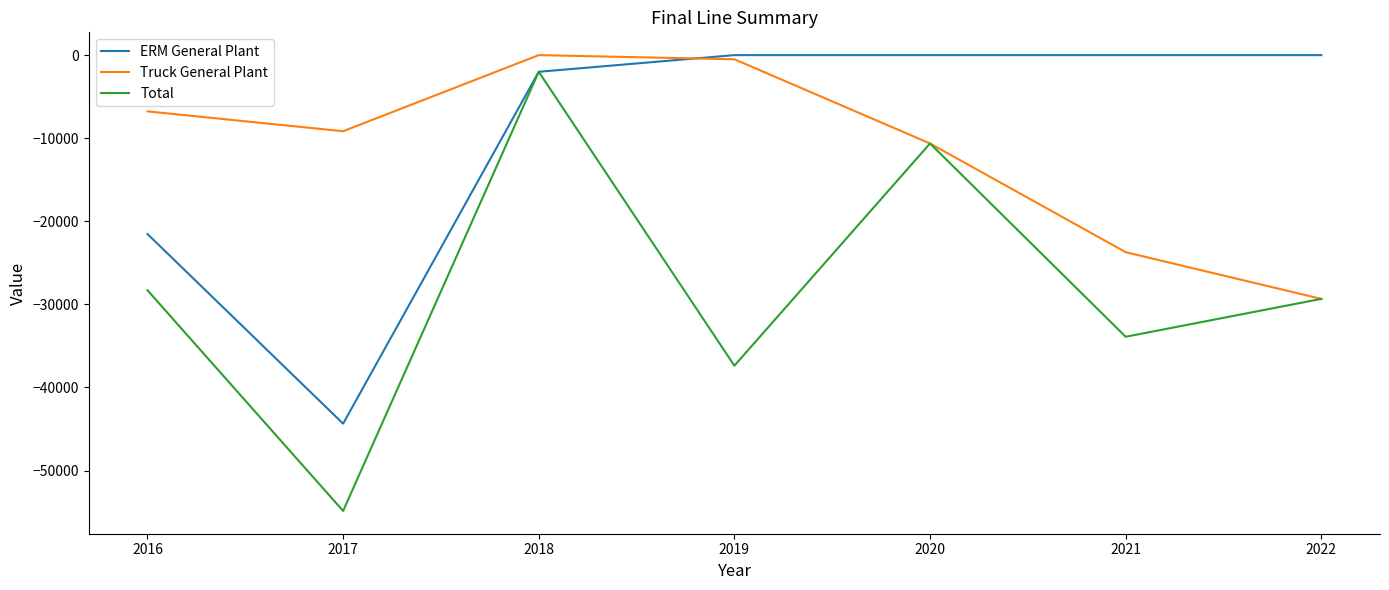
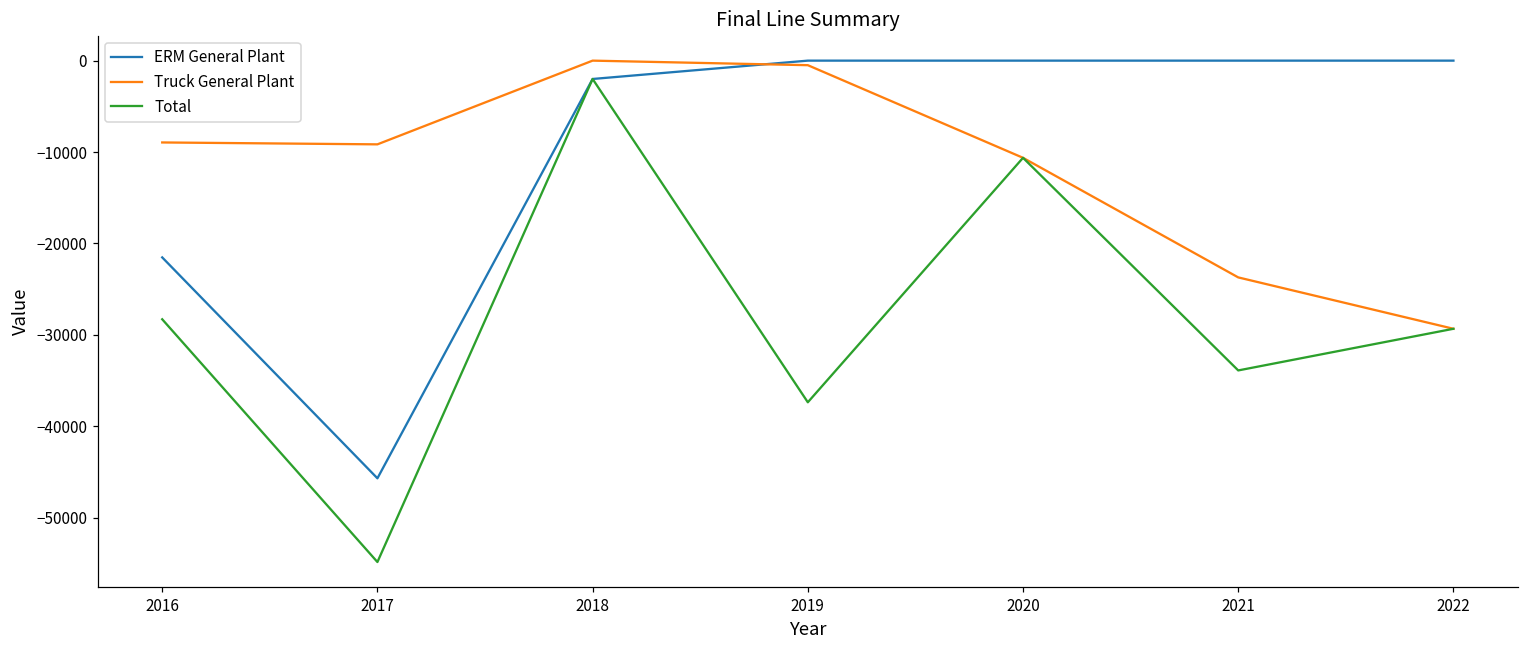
Truck General Plant, 2016: -7000 -> -9000
ERM General Plant, 2017: -44000 -> -46000
